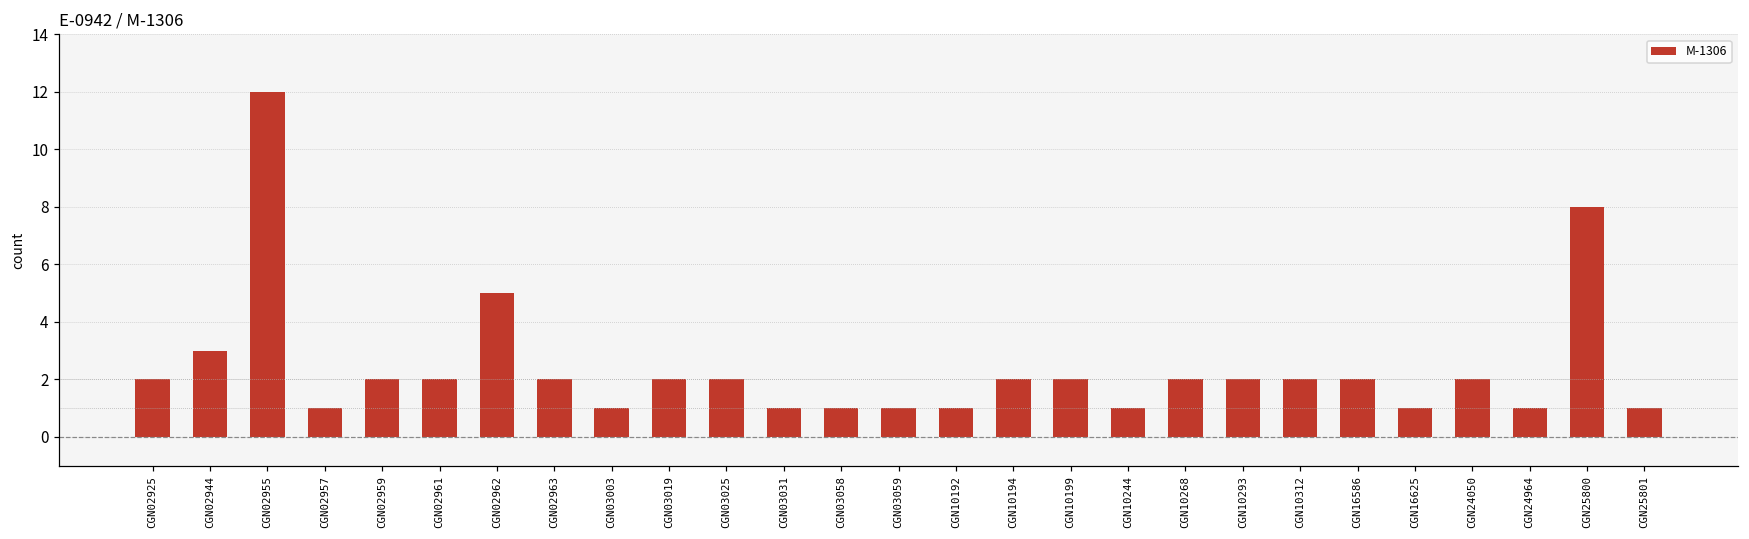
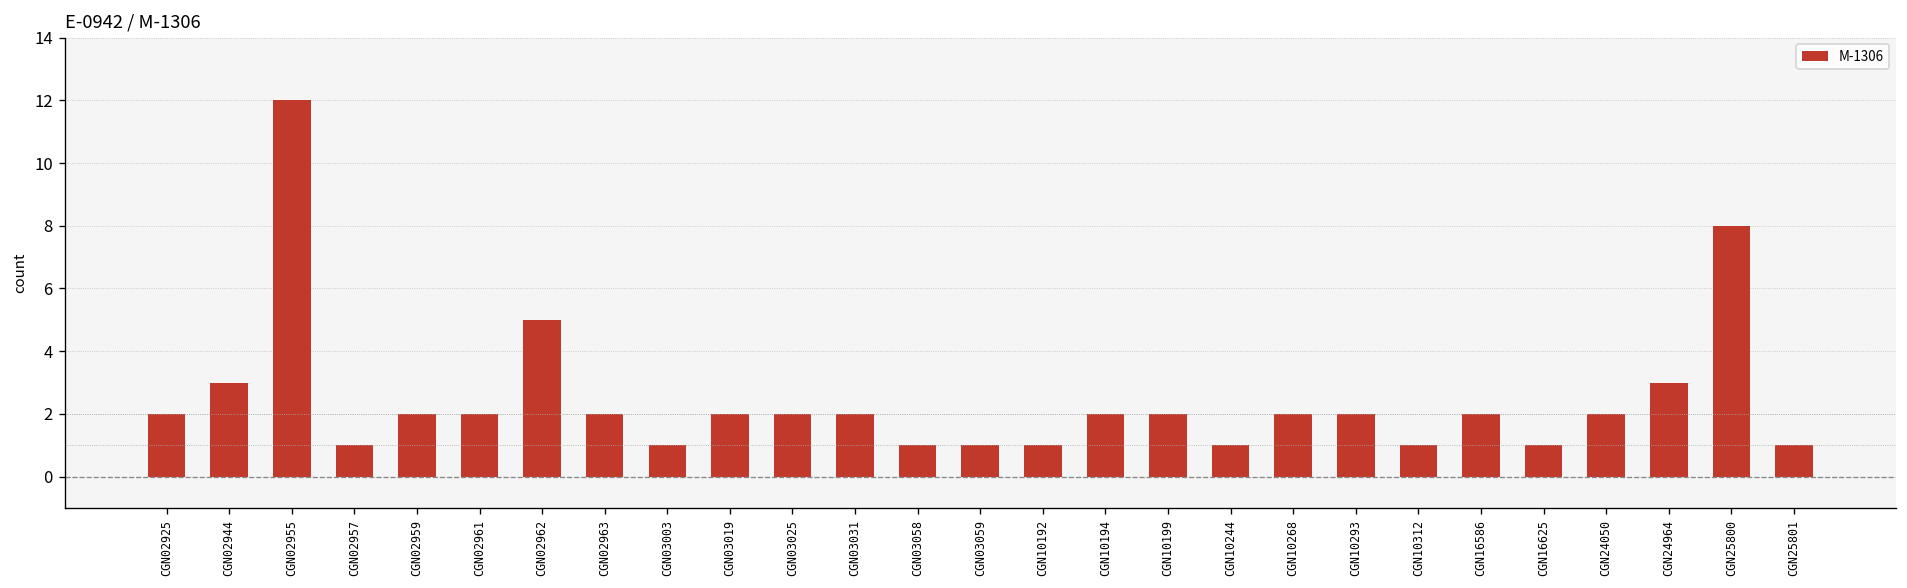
CGN03031: 1 -> 2
CGN10312: 2 -> 1
CGN24964: 1 -> 3
